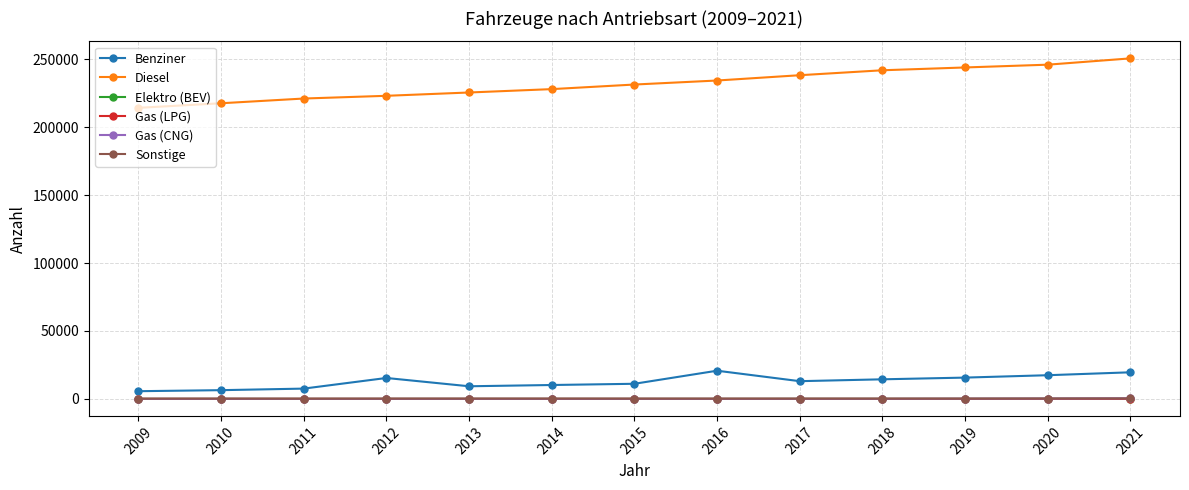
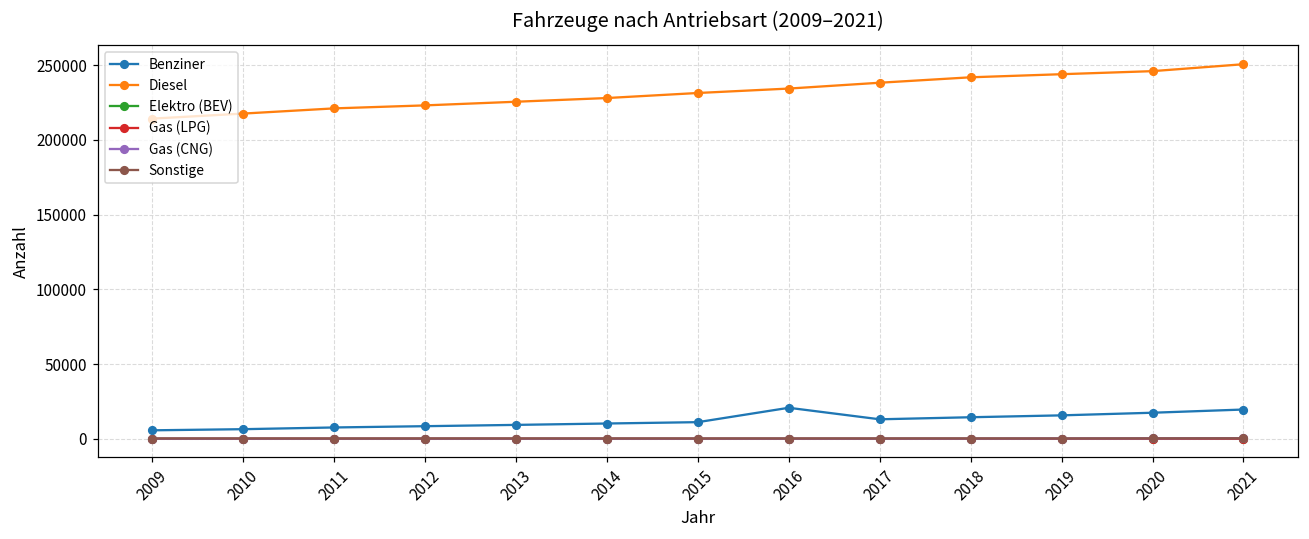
Benziner, 2012: 15000 -> 8000
